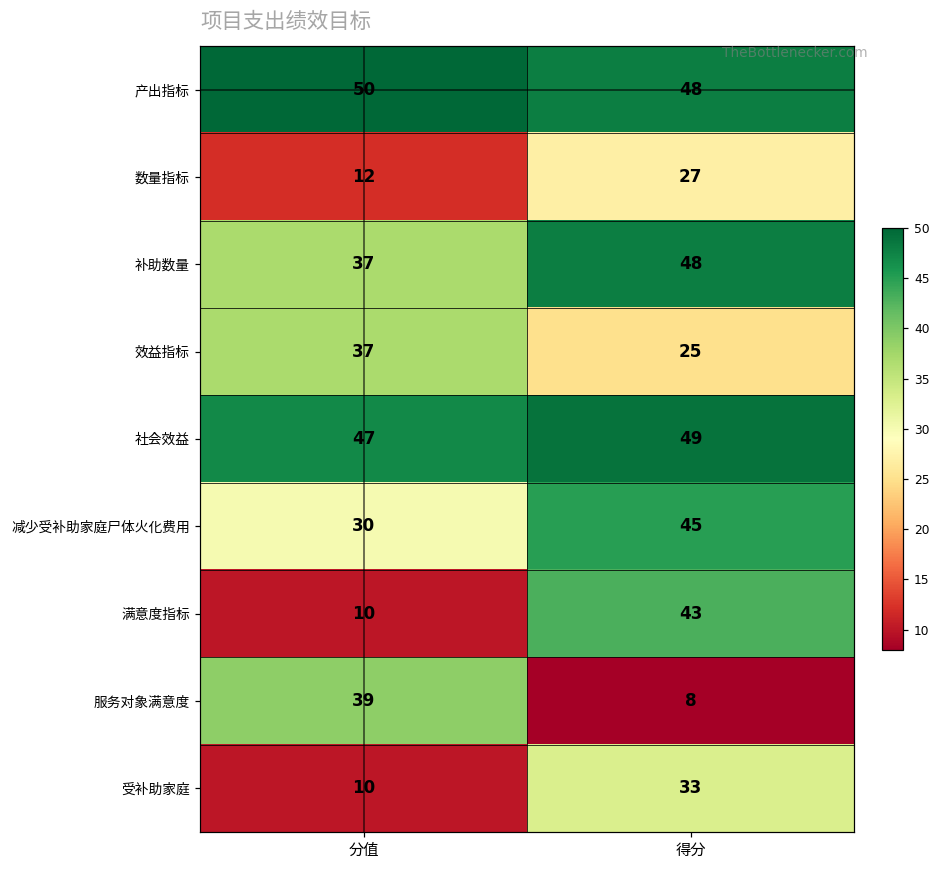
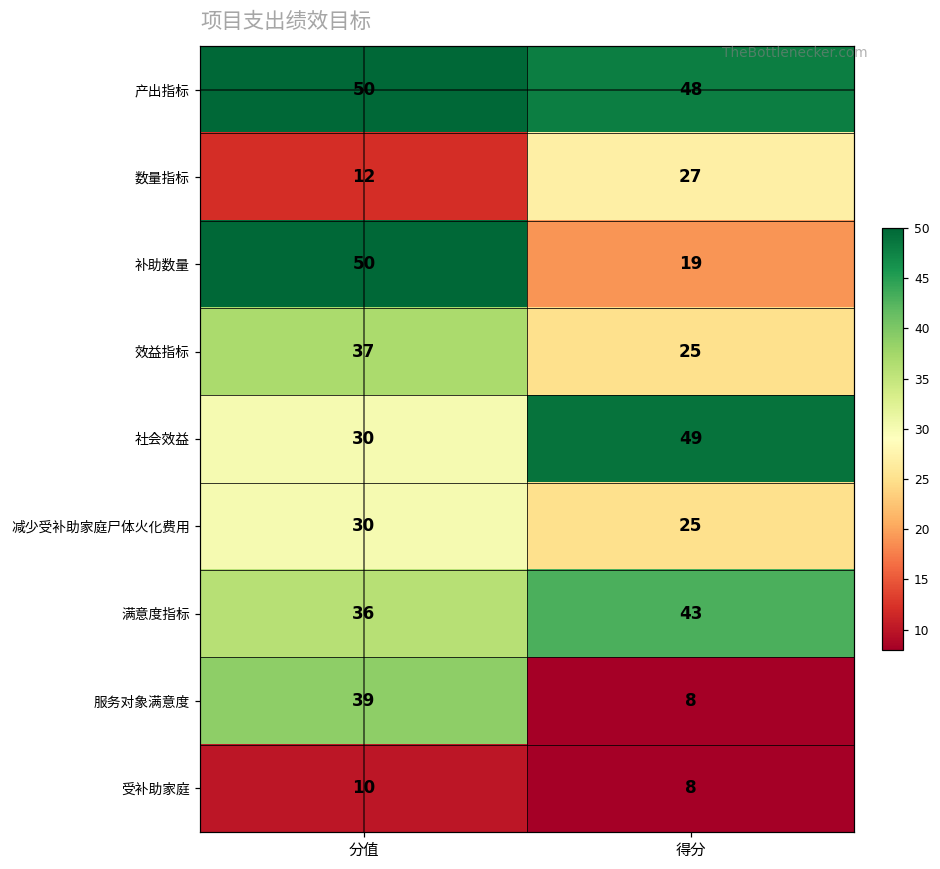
补助数量, 分值: 37 -> 50
补助数量, 得分: 48 -> 19
社会效益, 分值: 47 -> 30
减少受补助家庭尸体火化费用, 得分: 45 -> 25
满意度指标, 分值: 10 -> 36
受补助家庭, 得分: 33 -> 8
